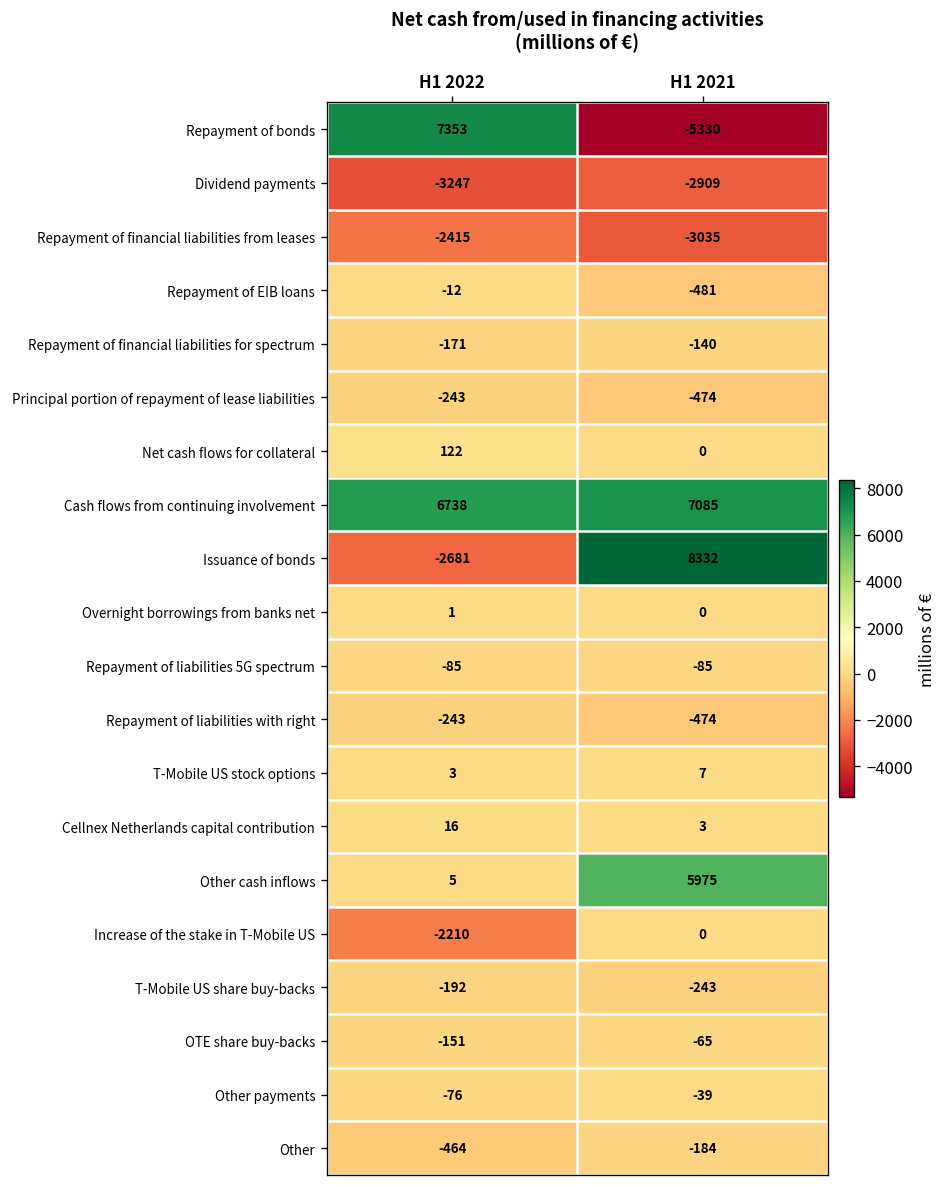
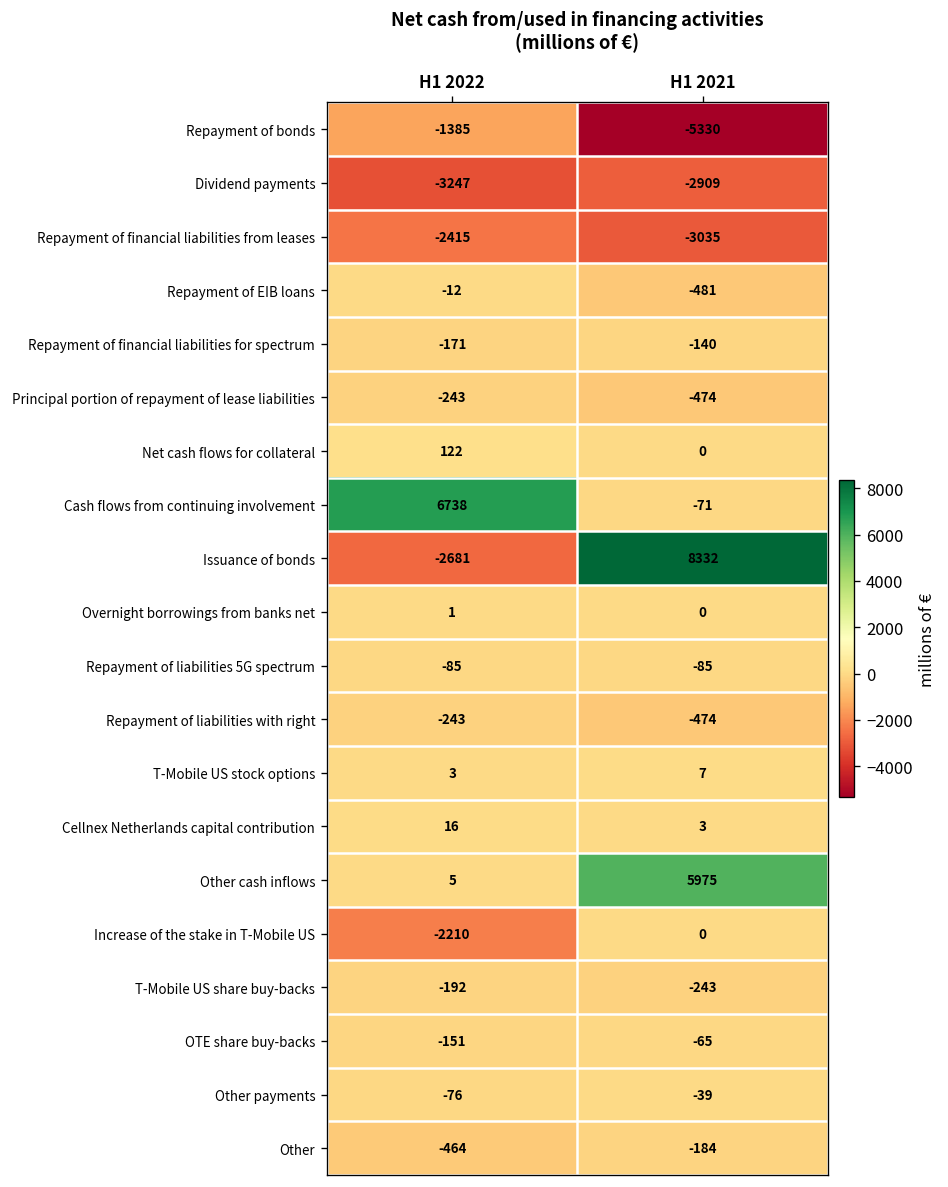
Repayment of bonds, H1 2022: 7353 -> -1385
Cash flows from continuing involvement, H1 2021: 7085 -> -71
